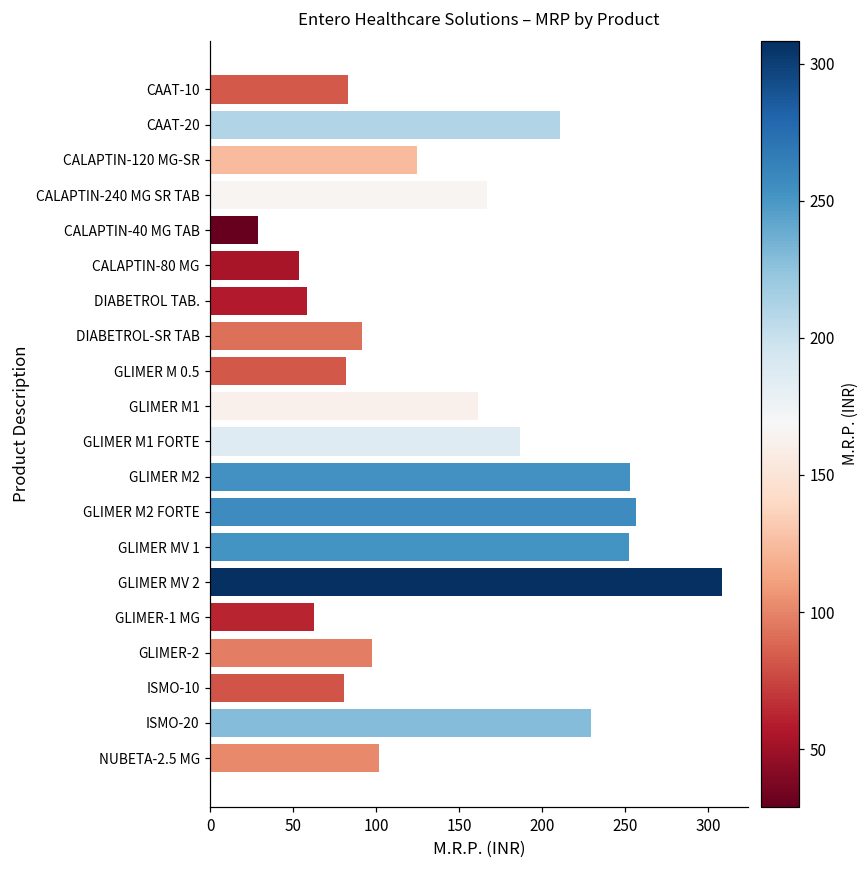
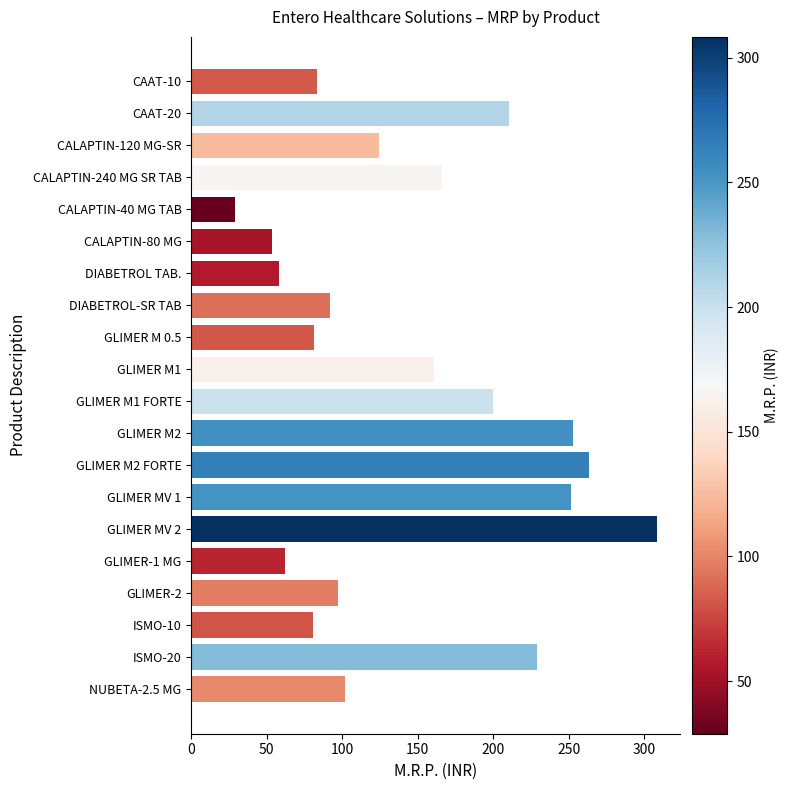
GLIMER M1 FORTE: 186 -> 200
GLIMER M2 FORTE: 256 -> 264
